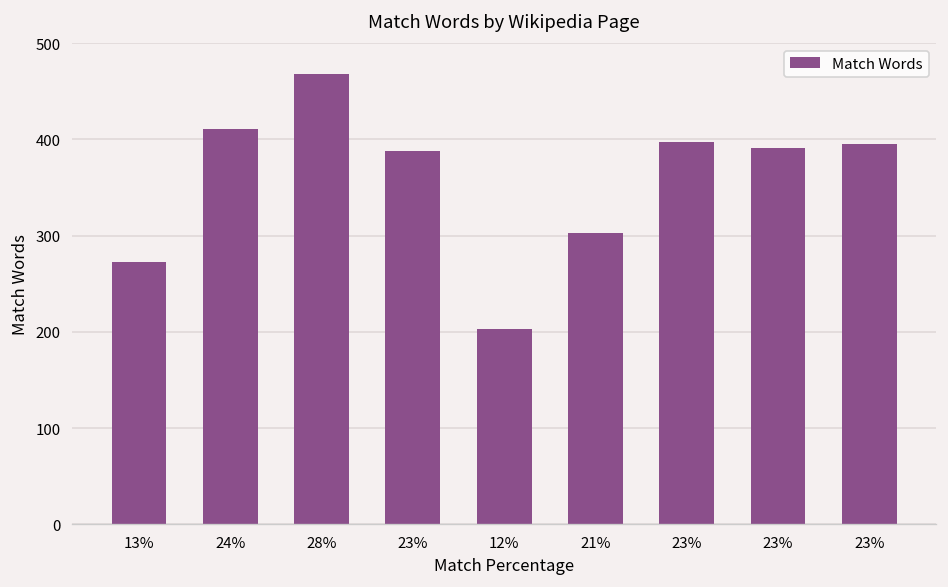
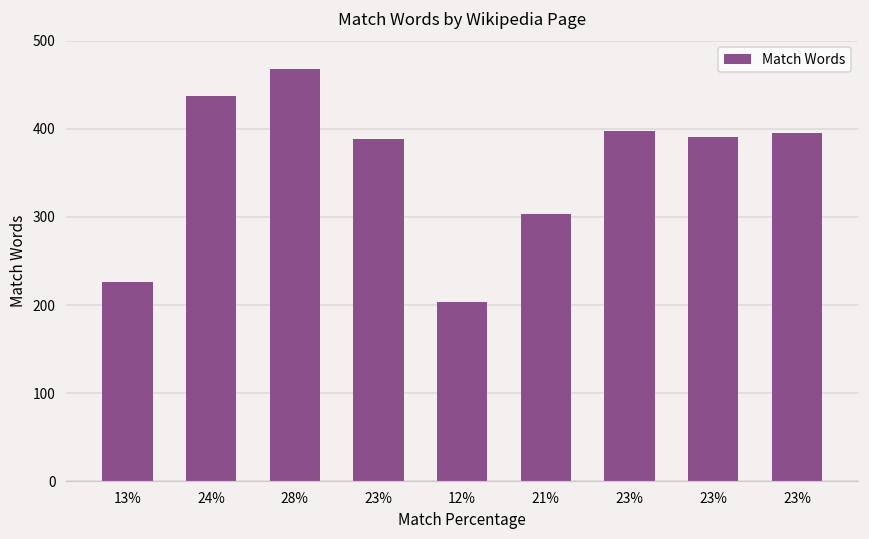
13%: 270 -> 230
24%: 410 -> 440
